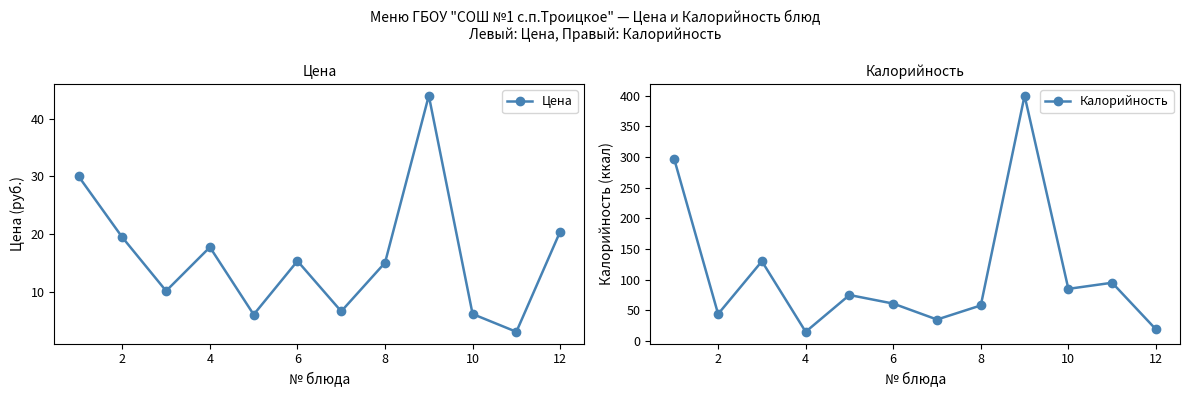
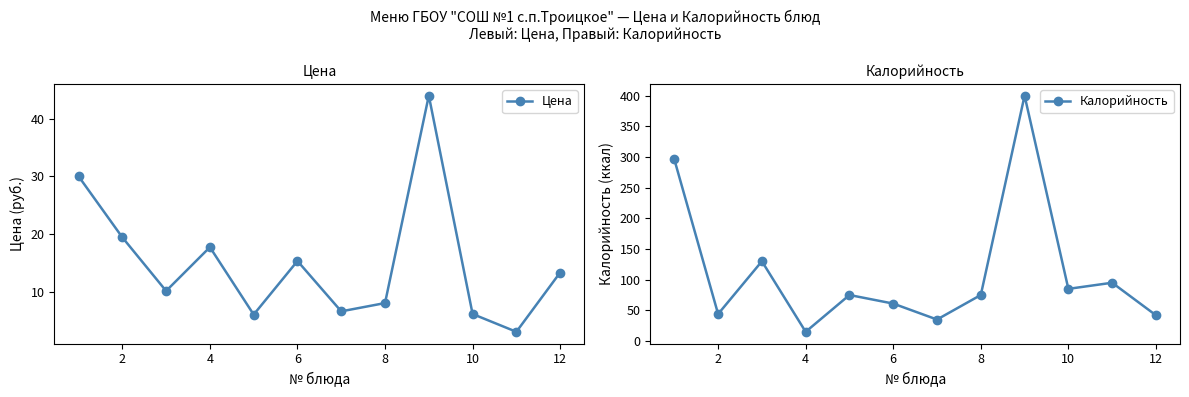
Цена, 8: 15 -> 8
Цена, 12: 20 -> 13
Калорийность, 8: 60 -> 80
Калорийность, 12: 20 -> 40
